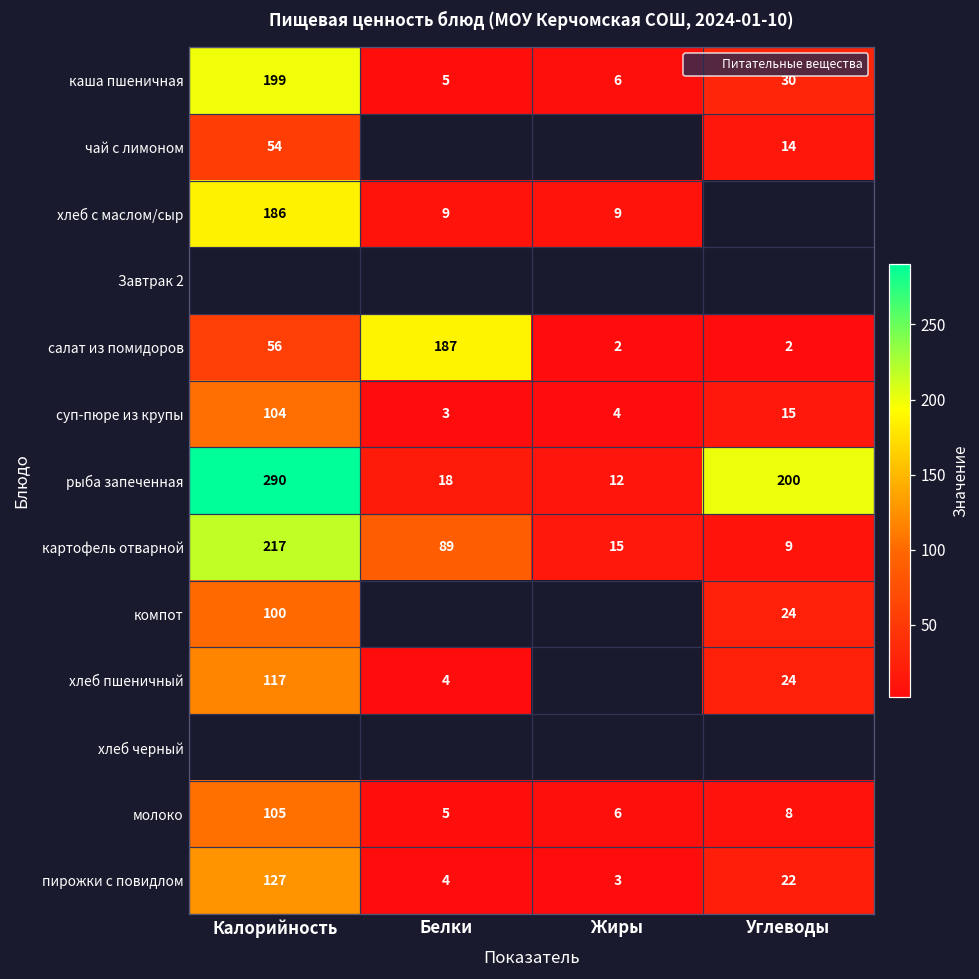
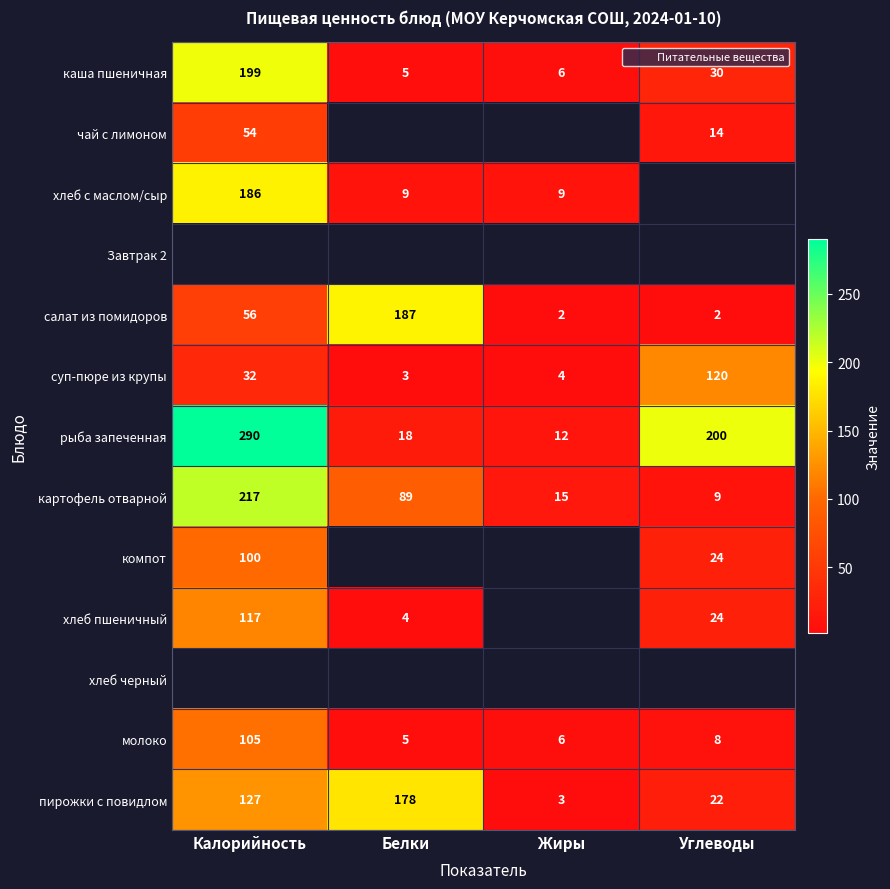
суп-пюре из крупы, Калорийность: 104 -> 32
суп-пюре из крупы, Углеводы: 15 -> 120
пирожки с повидлом, Белки: 4 -> 178
